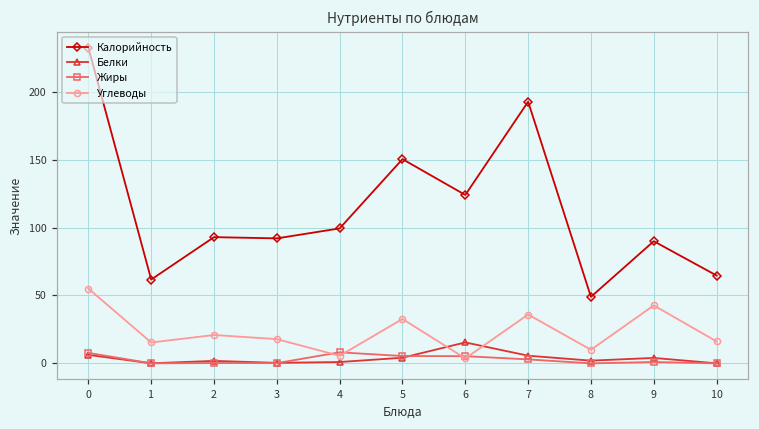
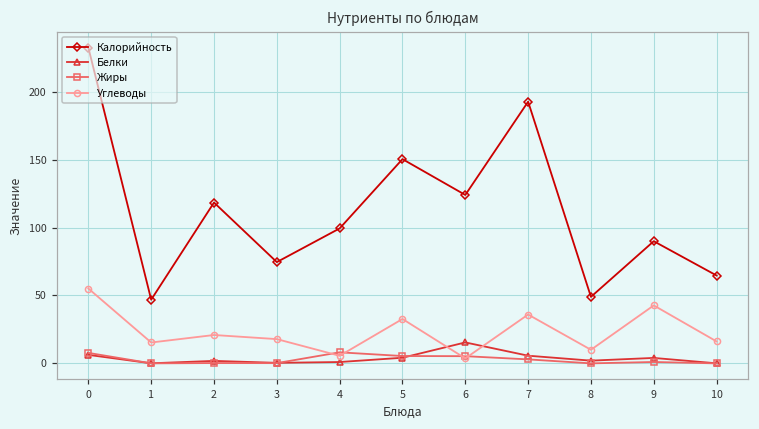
Калорийность, 1: 62 -> 47
Калорийность, 2: 93 -> 119
Калорийность, 3: 92 -> 75
